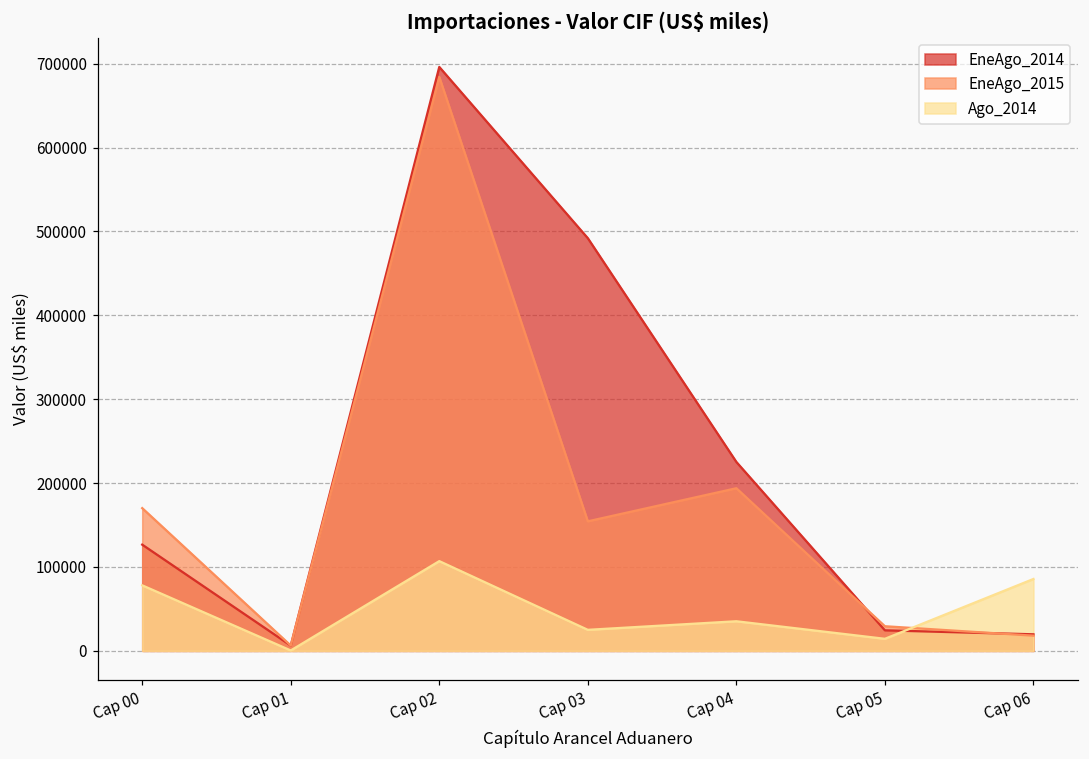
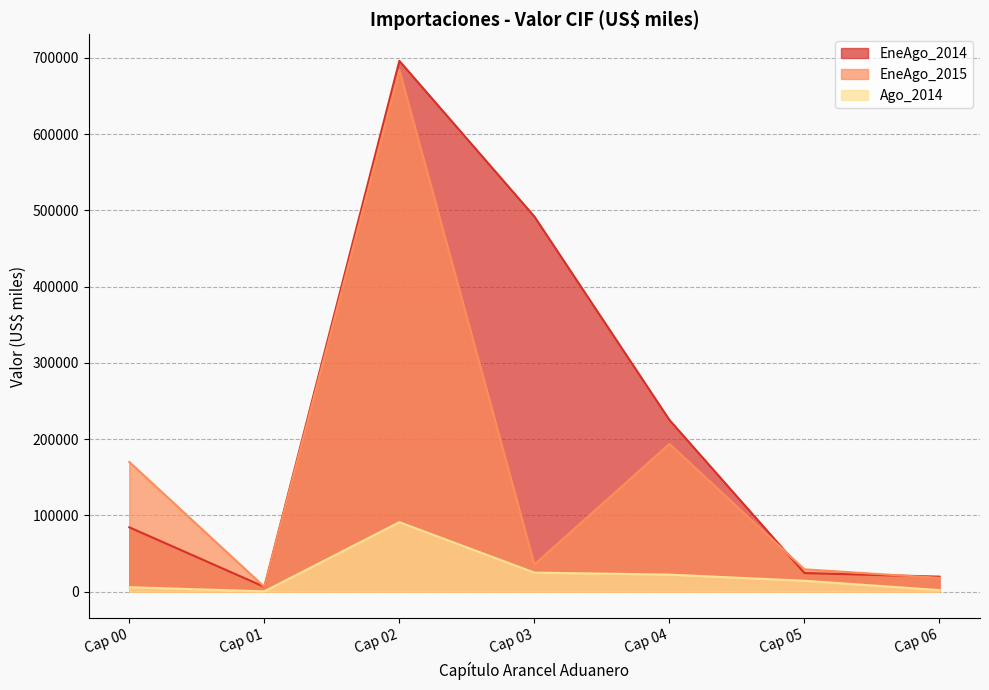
EneAgo_2014, Cap 00: 130000 -> 80000
Ago_2014, Cap 00: 80000 -> 10000
Ago_2014, Cap 02: 110000 -> 90000
EneAgo_2015, Cap 03: 150000 -> 40000
Ago_2014, Cap 04: 40000 -> 20000
Ago_2014, Cap 06: 90000 -> 0
